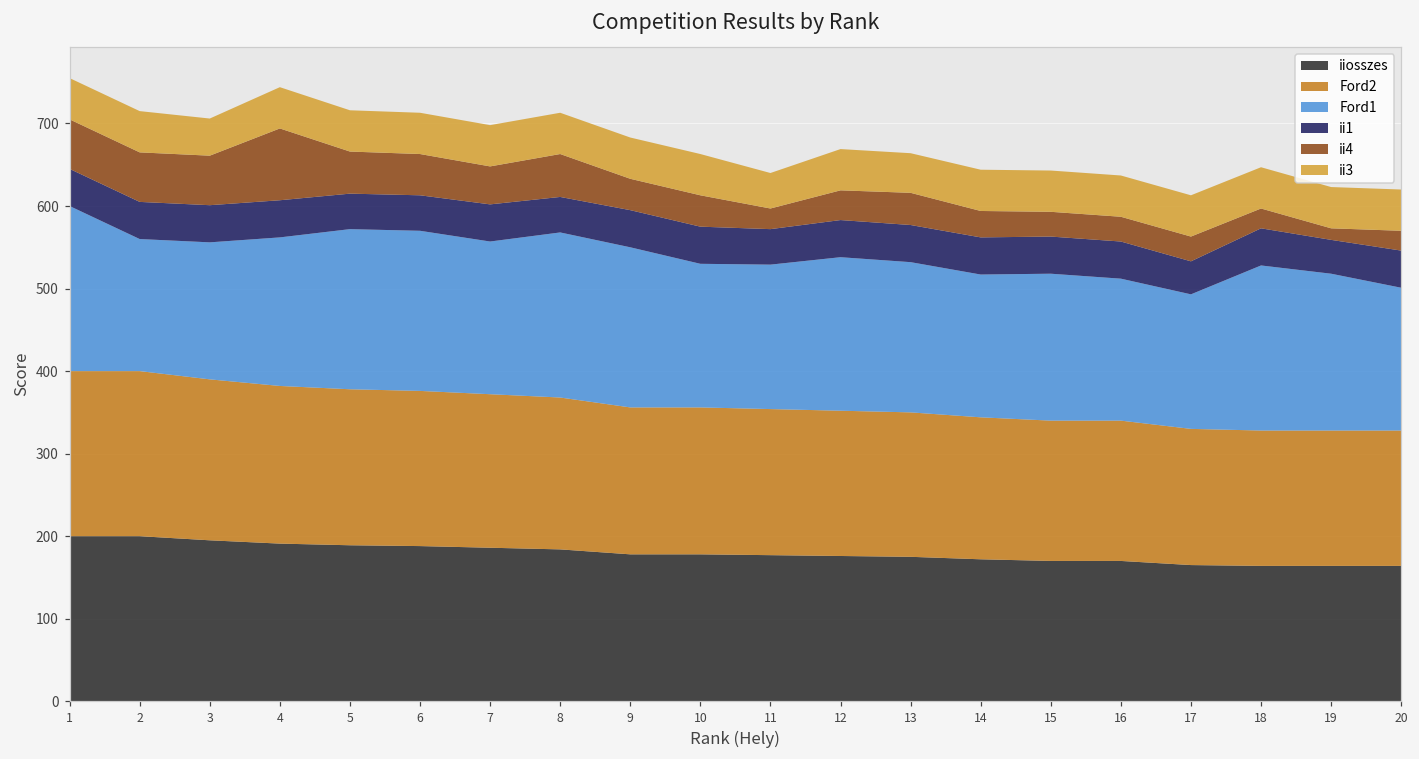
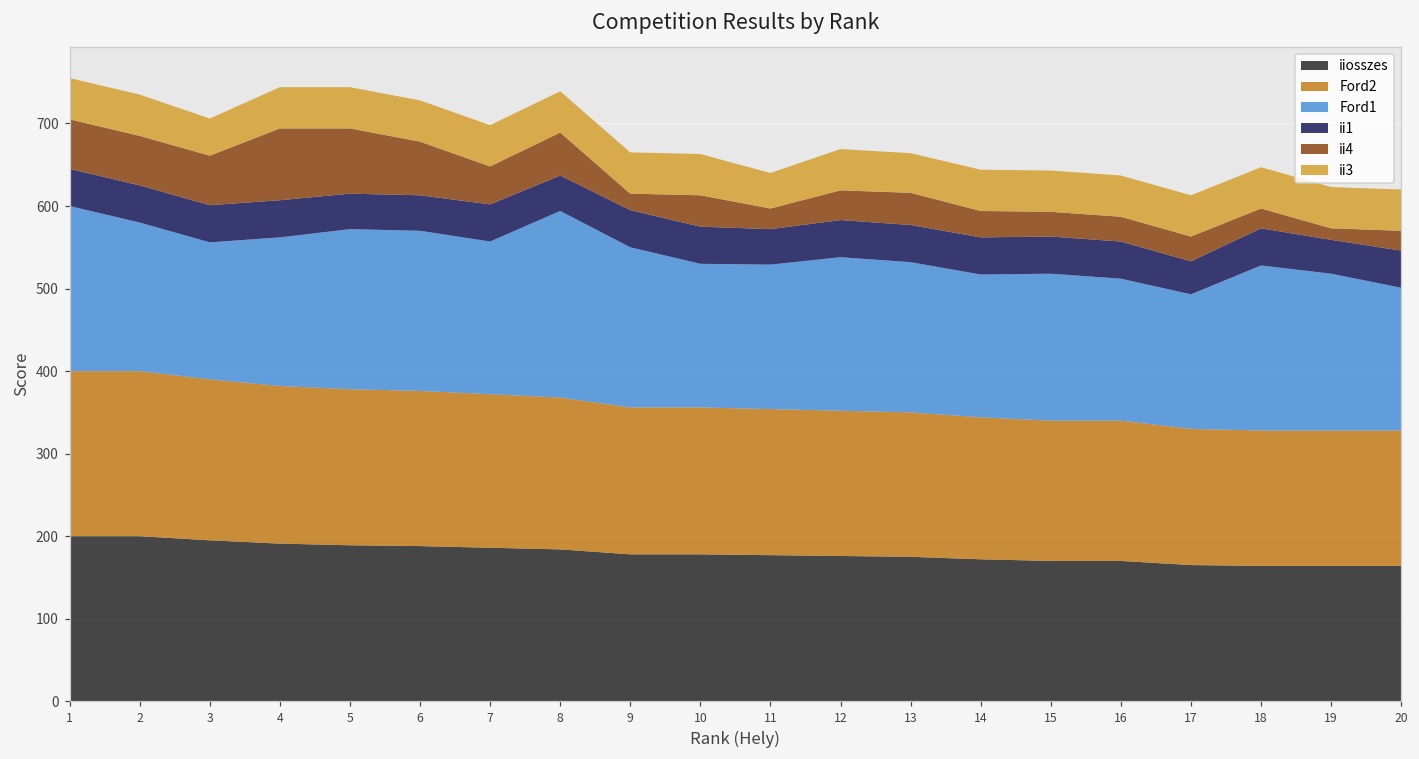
Ford1, 2: 160 -> 180
ii4, 5: 50 -> 80
ii4, 6: 50 -> 70
Ford1, 8: 200 -> 230
ii4, 9: 40 -> 20
